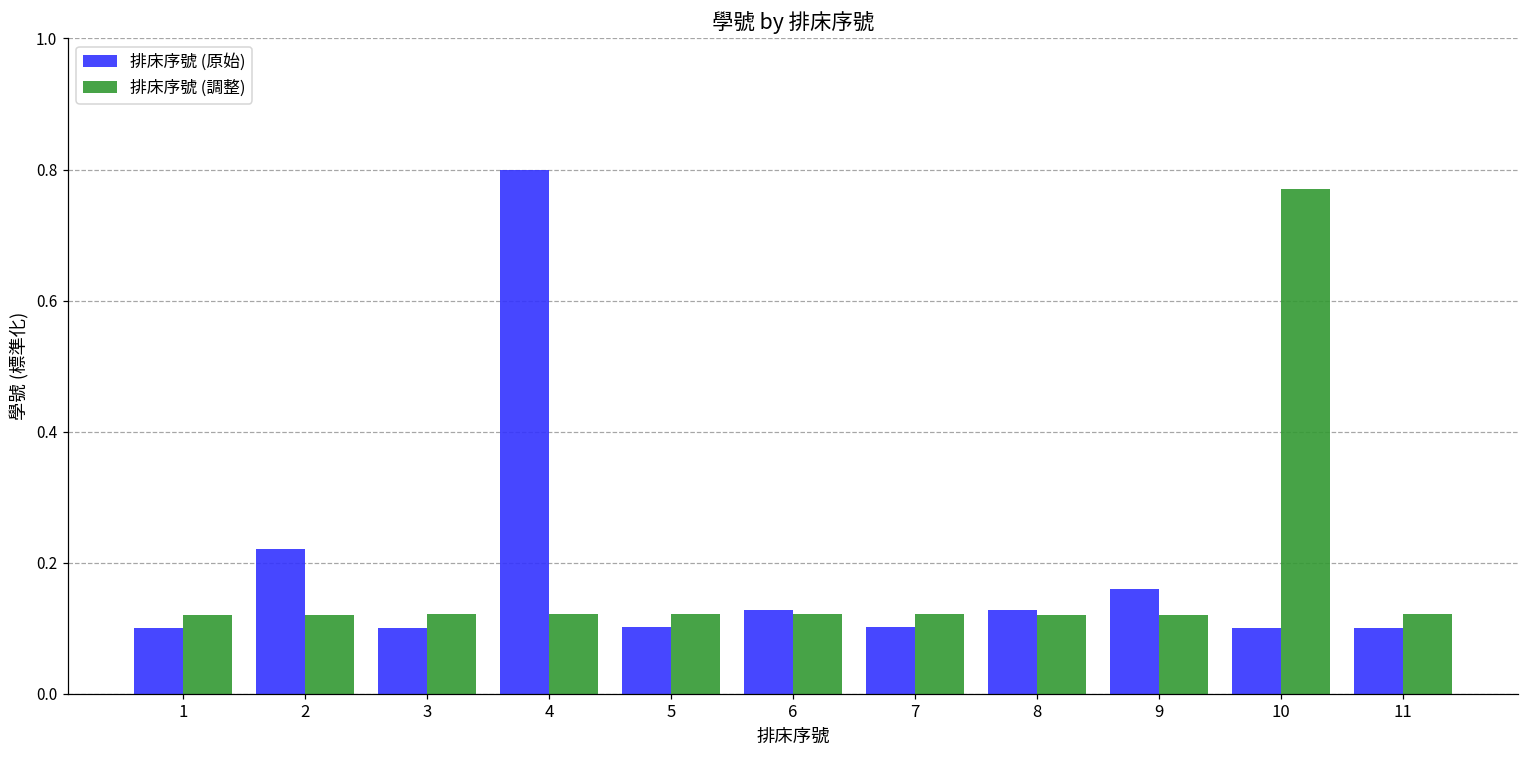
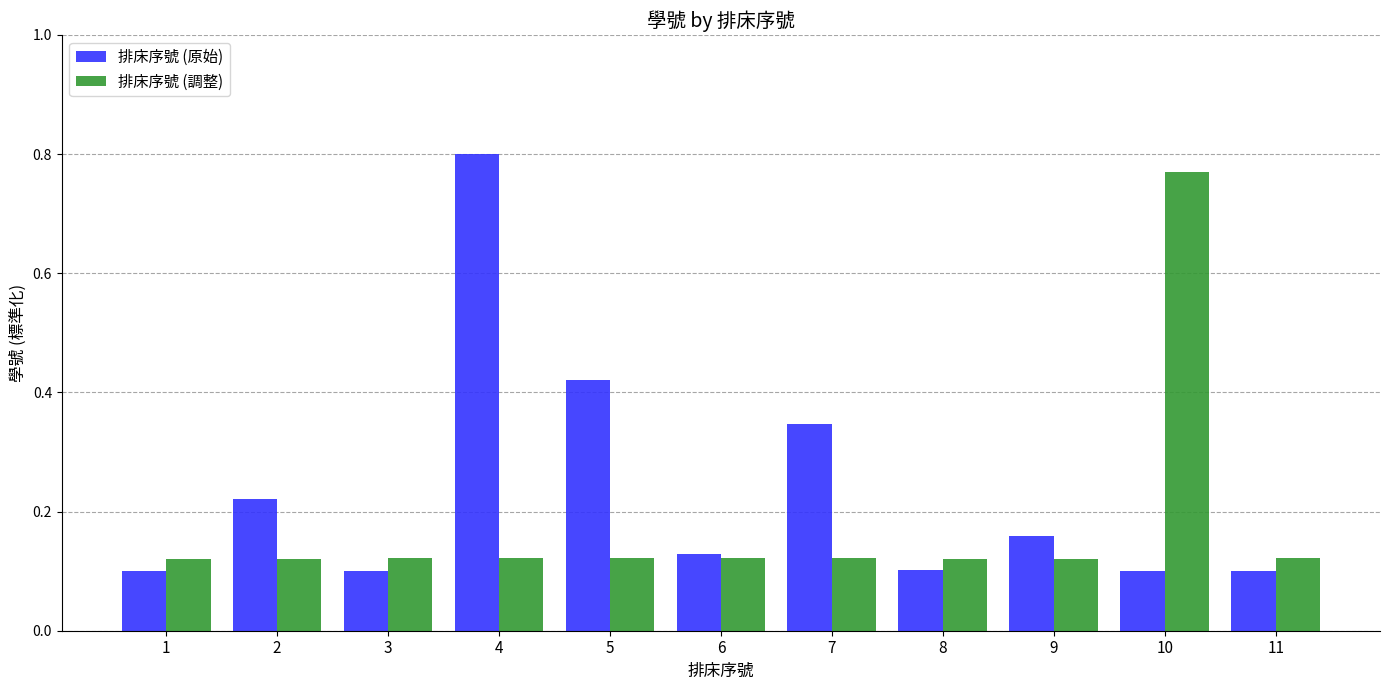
排床序號 (原始), 5: 0.10 -> 0.42
排床序號 (原始), 7: 0.10 -> 0.35
排床序號 (原始), 8: 0.13 -> 0.10
